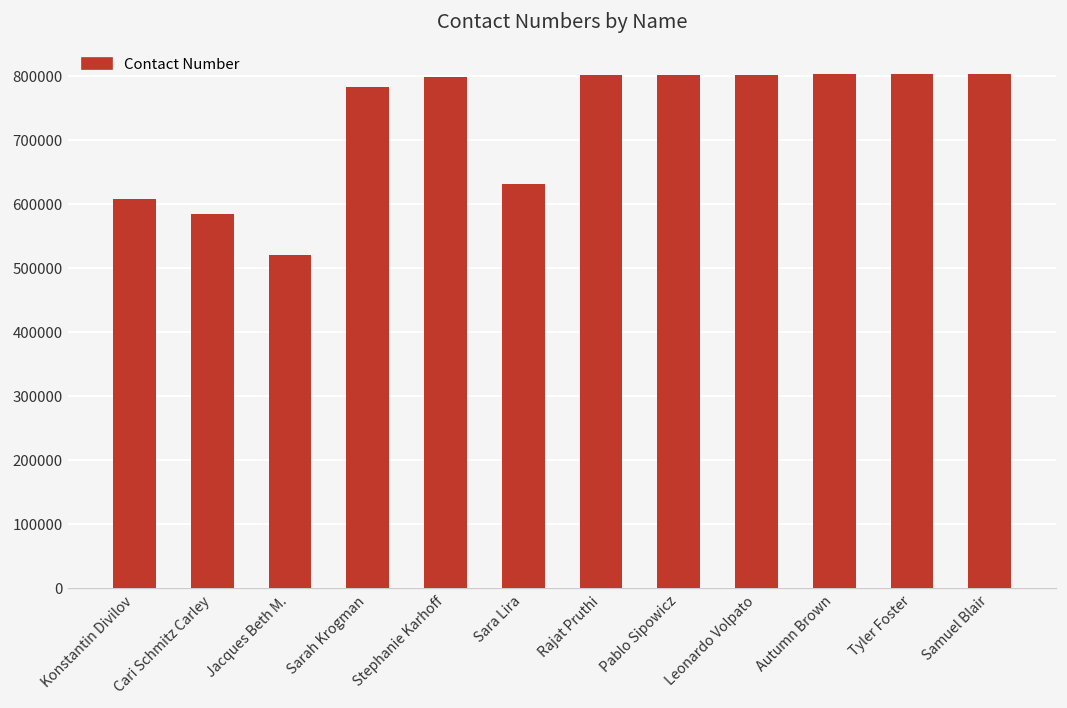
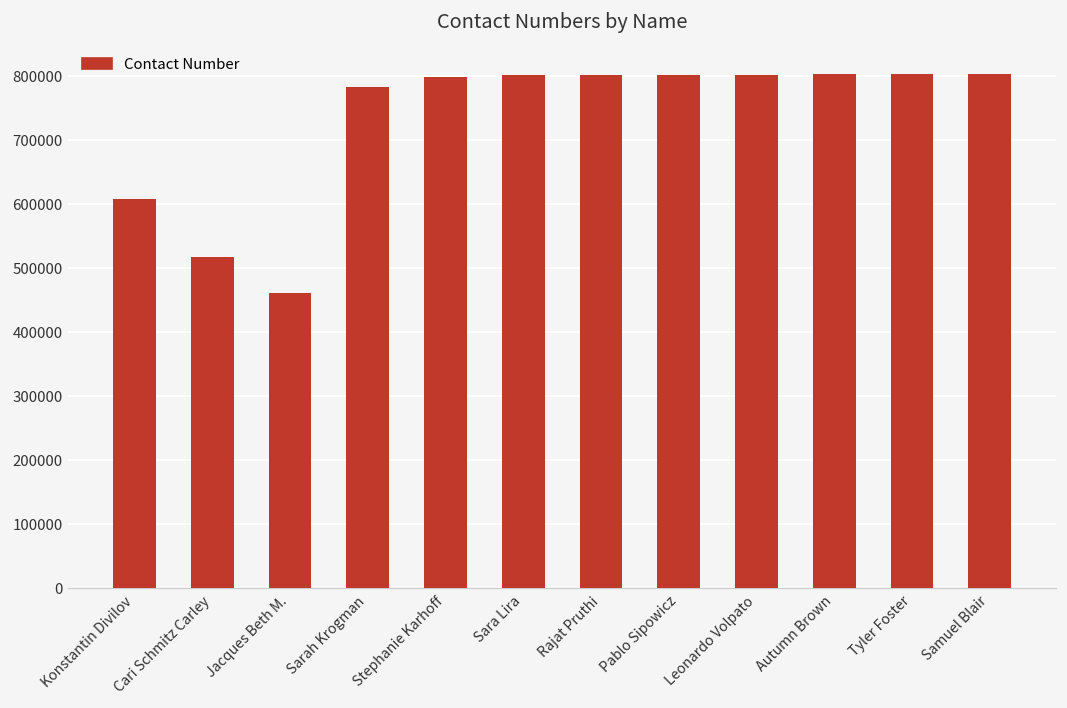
Cari Schmitz Carley: 590000 -> 520000
Jacques Beth M.: 520000 -> 460000
Sara Lira: 630000 -> 800000
